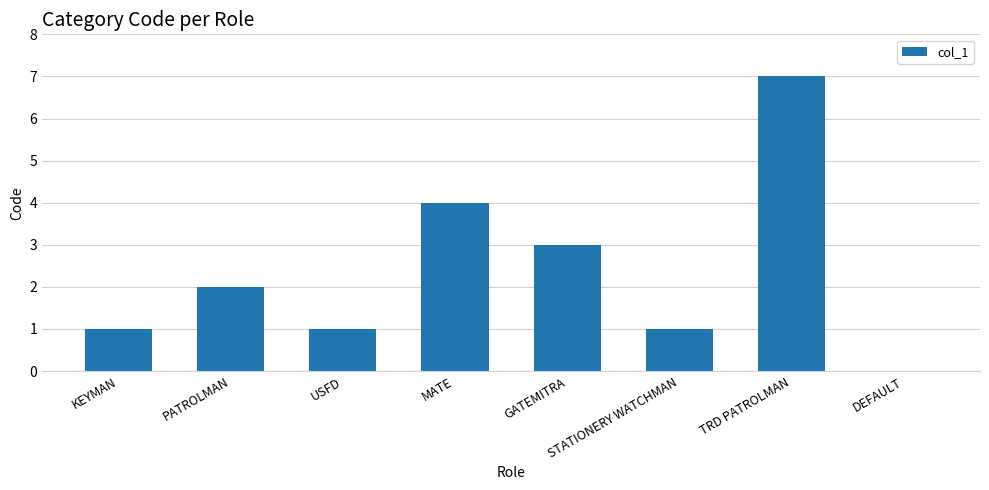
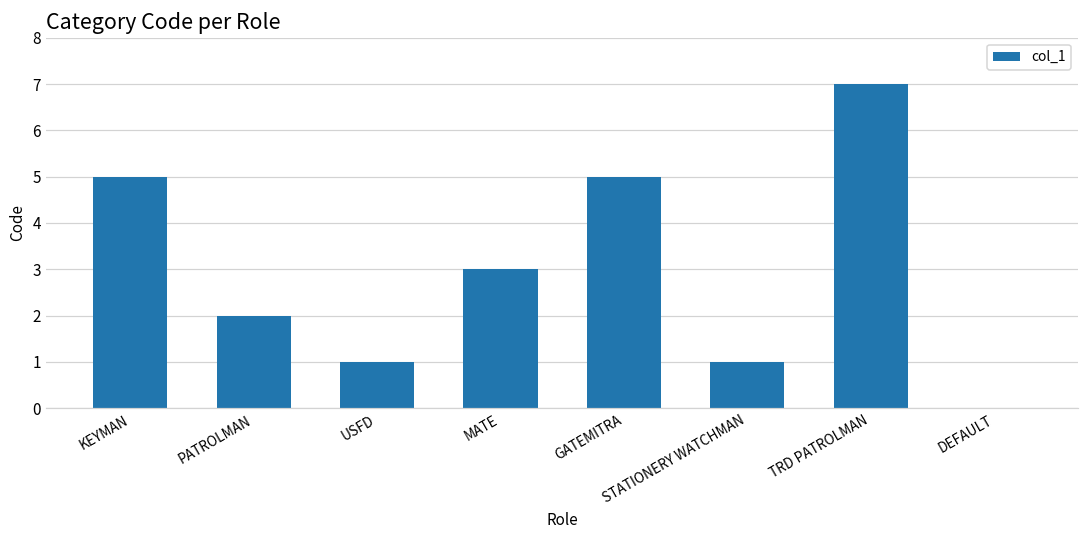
KEYMAN: 1 -> 5
MATE: 4 -> 3
GATEMITRA: 3 -> 5
